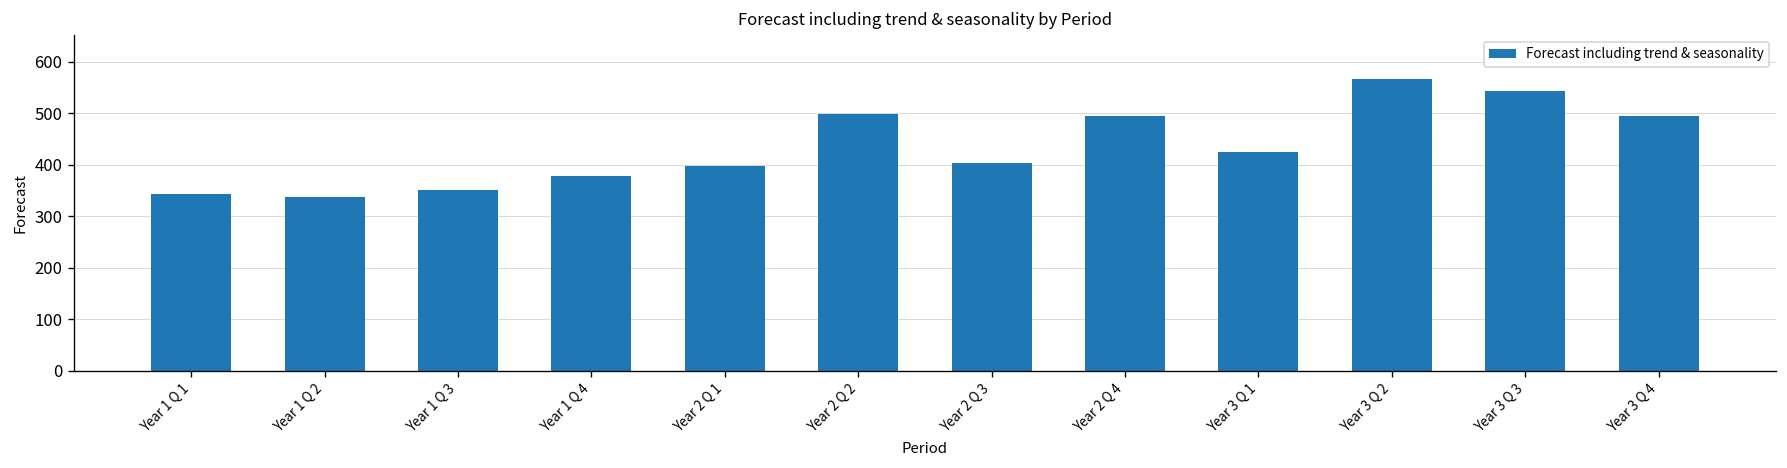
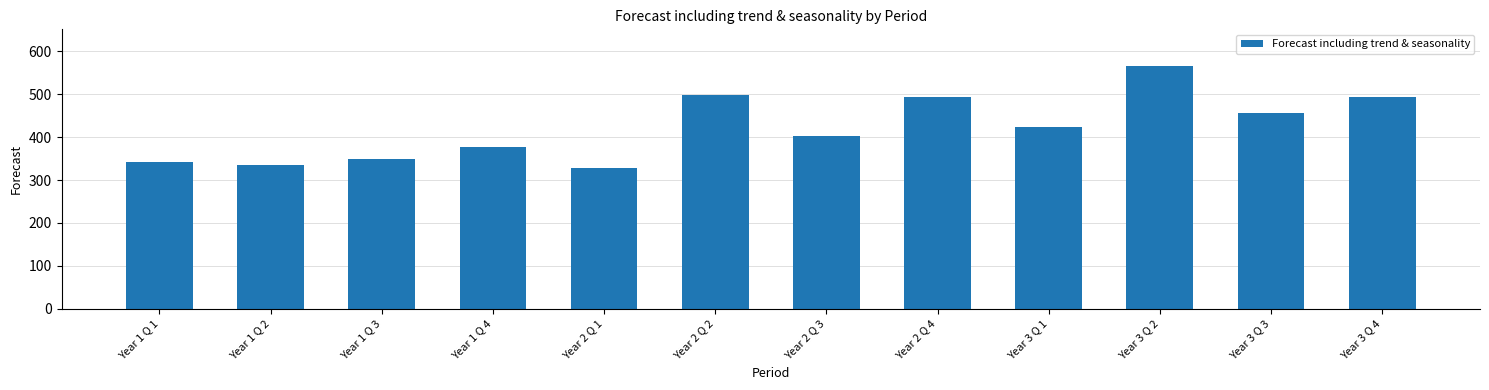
Year 2 Q 1: 400 -> 330
Year 3 Q 3: 540 -> 460
